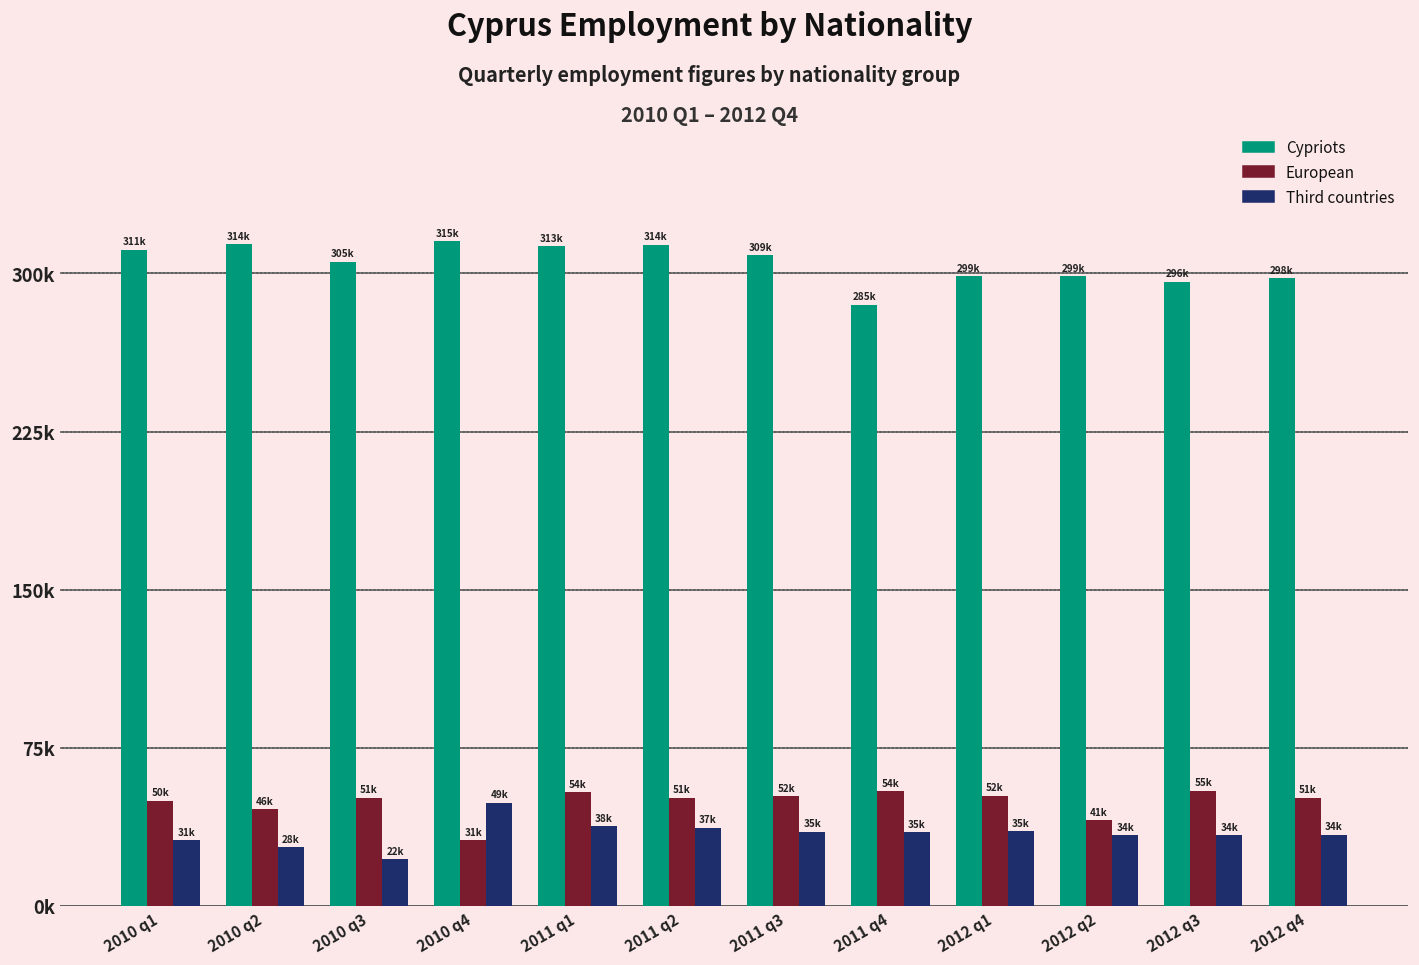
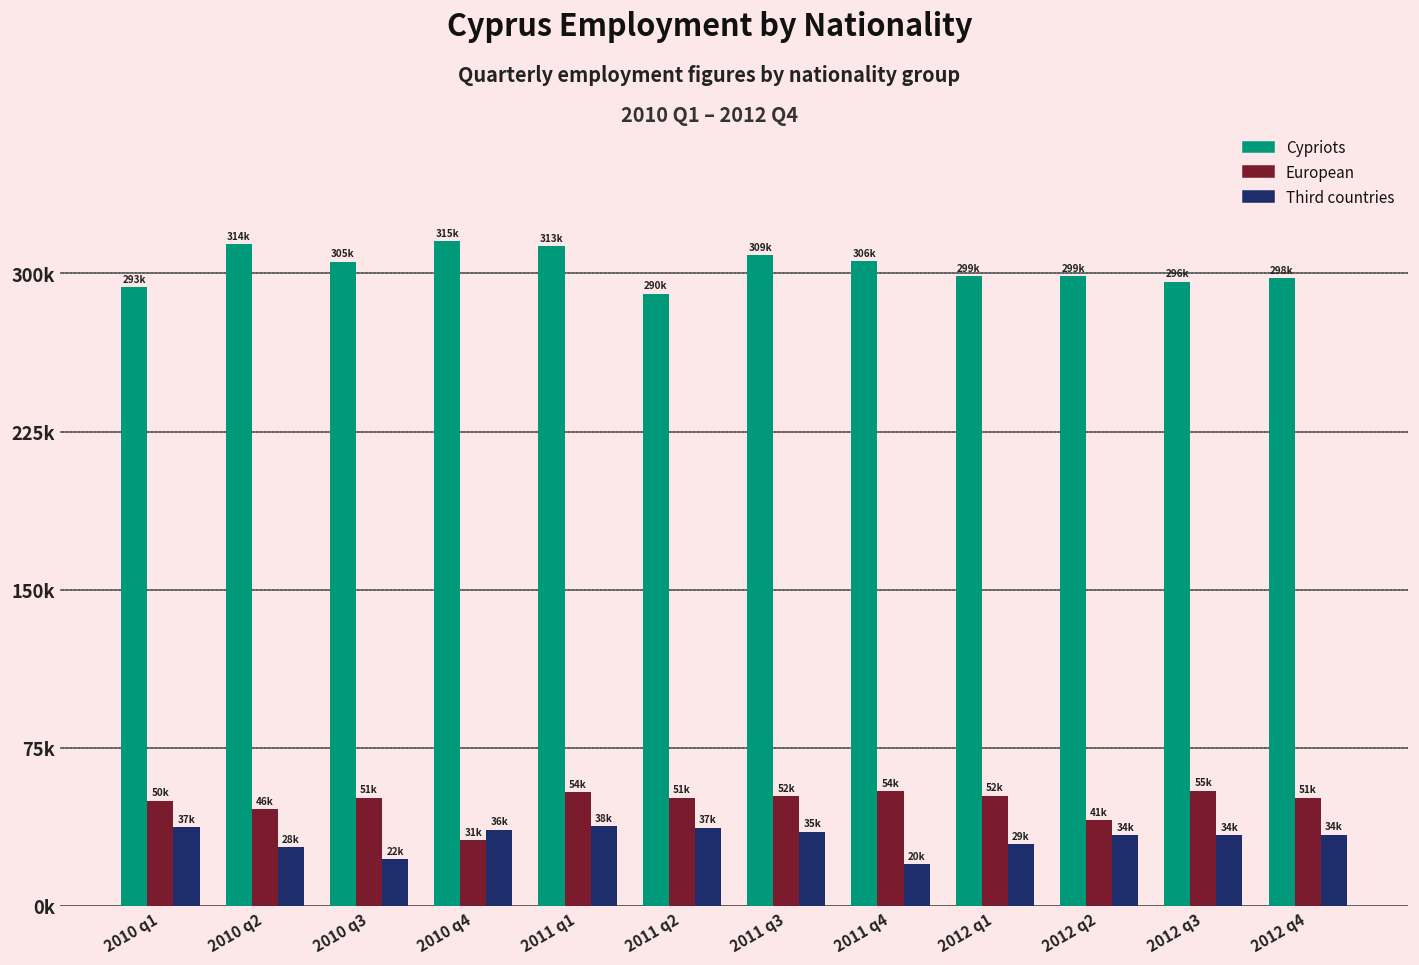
Cypriots, 2010 q1: 311k -> 293k
Third countries, 2010 q1: 31k -> 37k
Third countries, 2010 q4: 49k -> 36k
Cypriots, 2011 q2: 314k -> 290k
Cypriots, 2011 q4: 285k -> 306k
Third countries, 2011 q4: 35k -> 20k
Third countries, 2012 q1: 35k -> 29k
